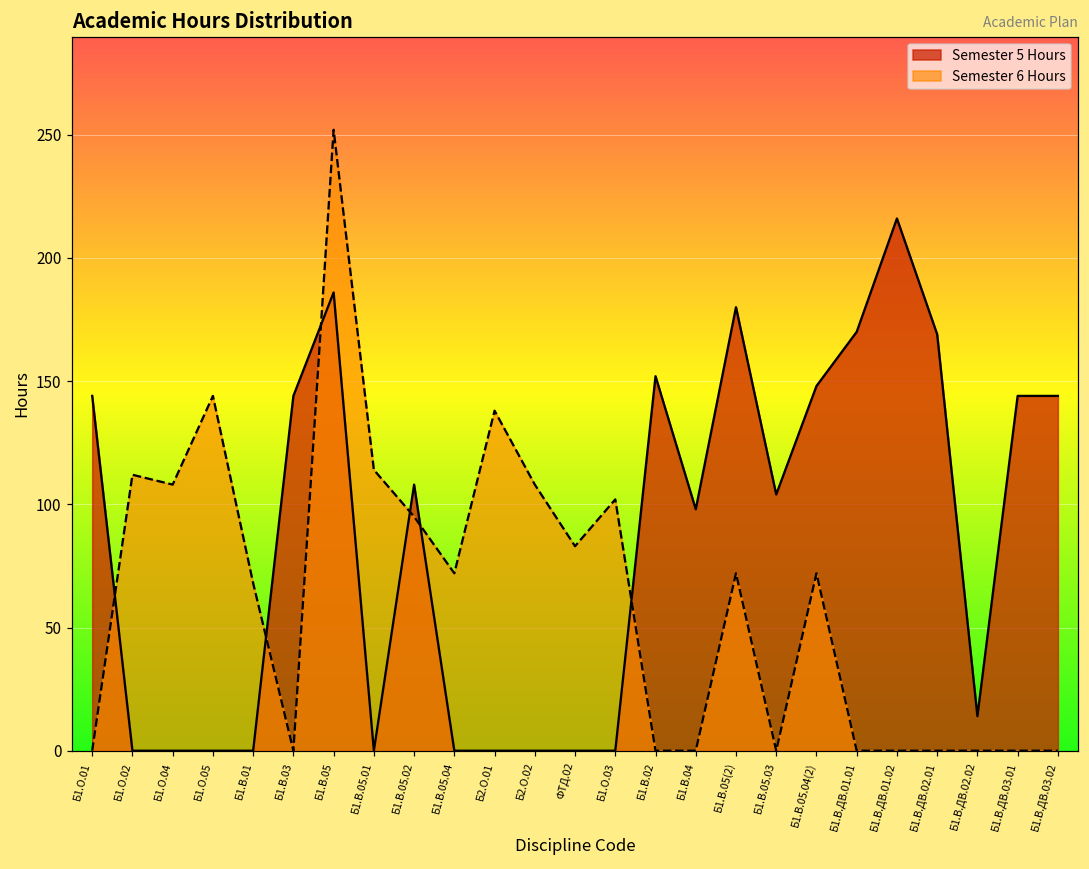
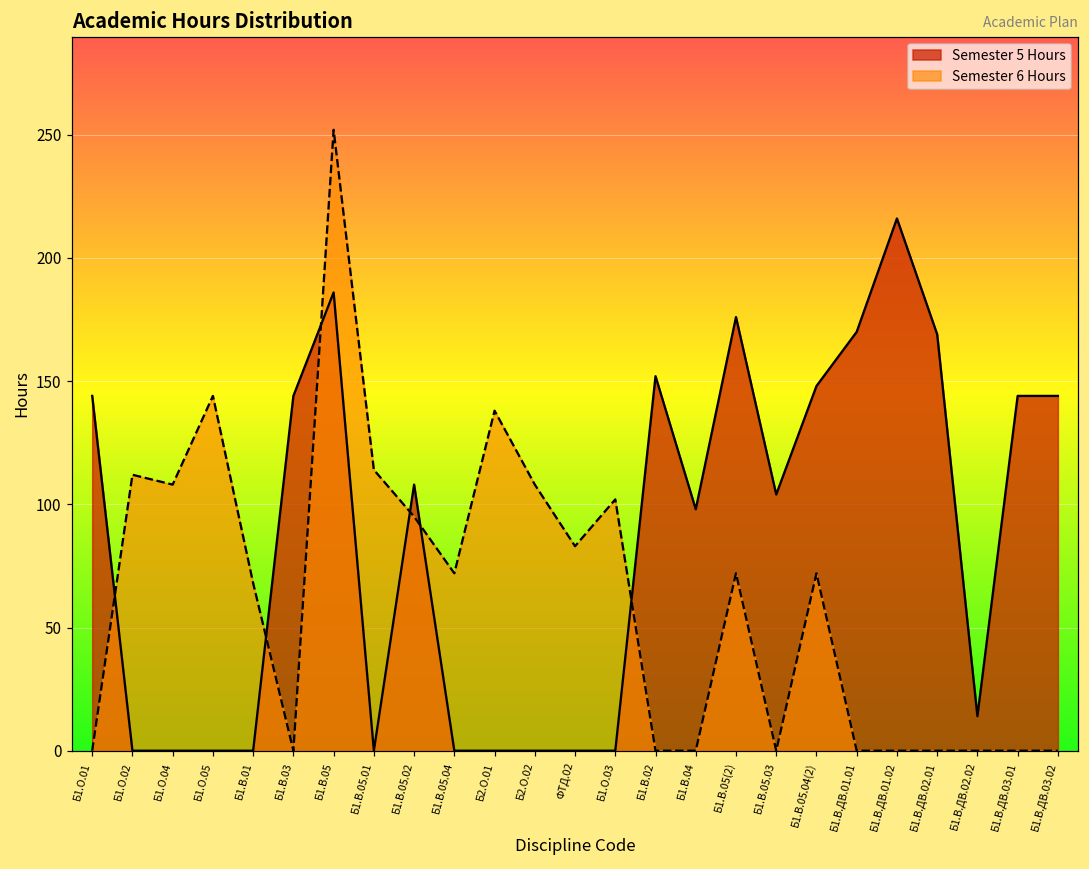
Semester 5 Hours, Б1.В.05(2): 180 -> 176
